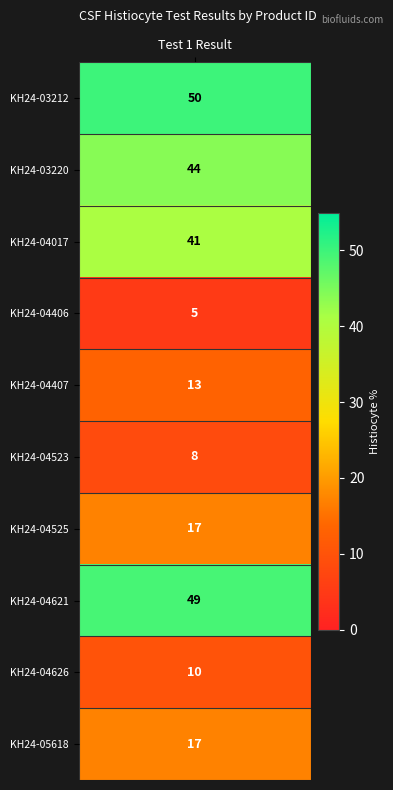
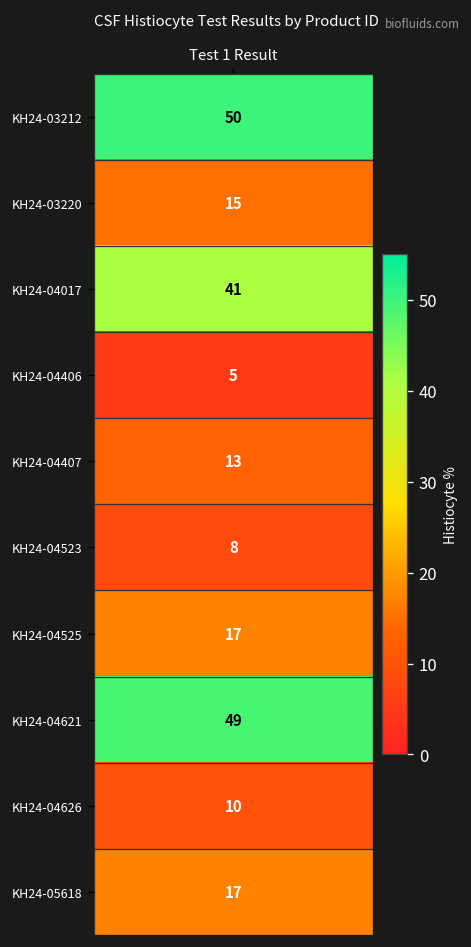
KH24-03220, Test 1 Result: 44 -> 15
